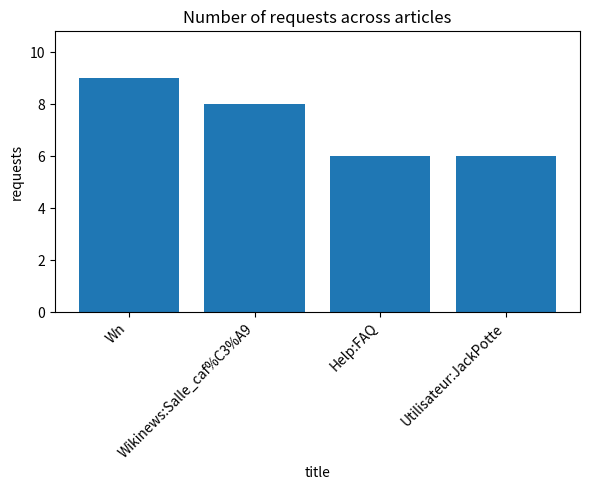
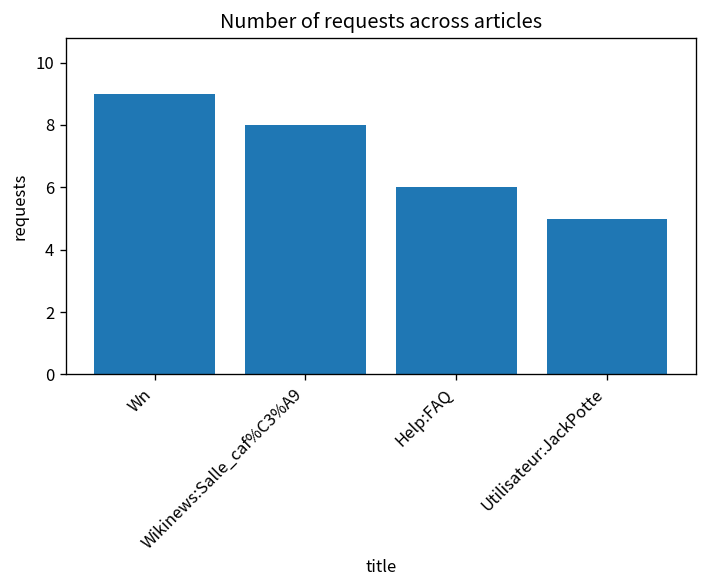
Utilisateur:JackPotte: 6 -> 5
